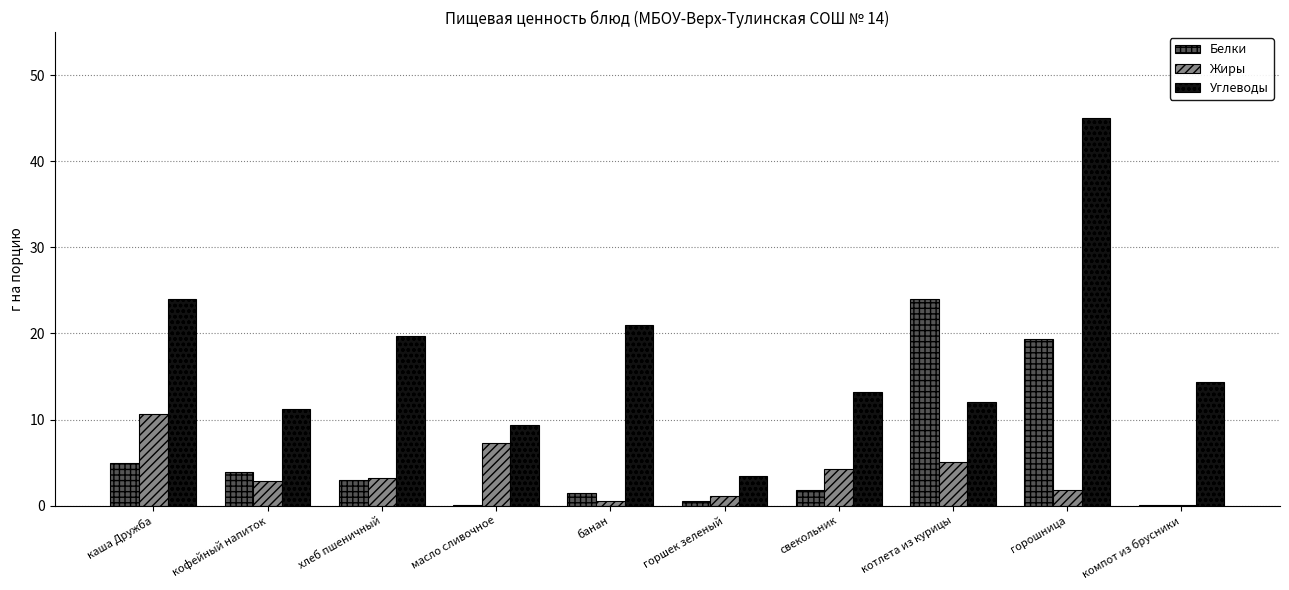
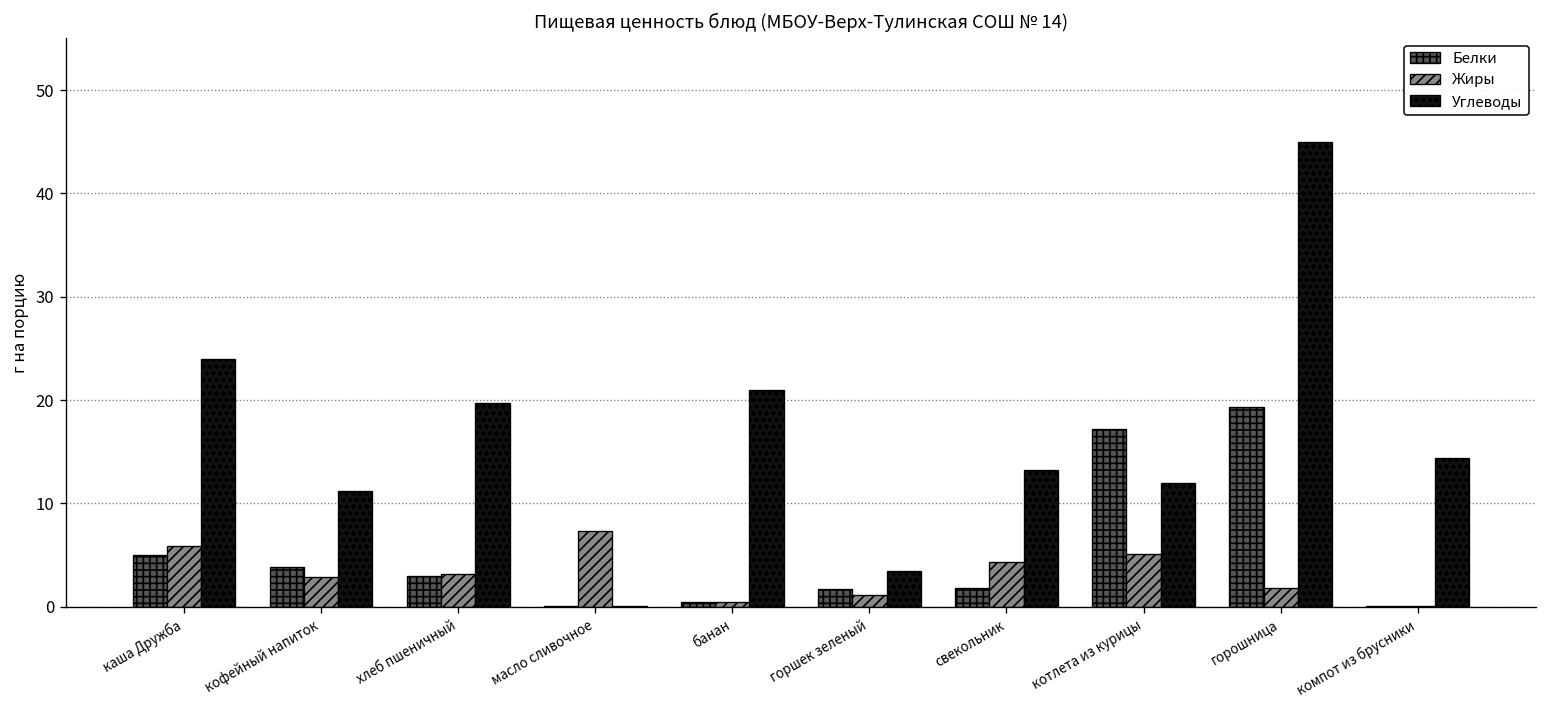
Жиры, каша Дружба: 11 -> 6
Углеводы, масло сливочное: 9 -> 0
Белки, банан: 2 -> 1
Белки, горшек зеленый: 1 -> 2
Белки, котлета из курицы: 24 -> 17
